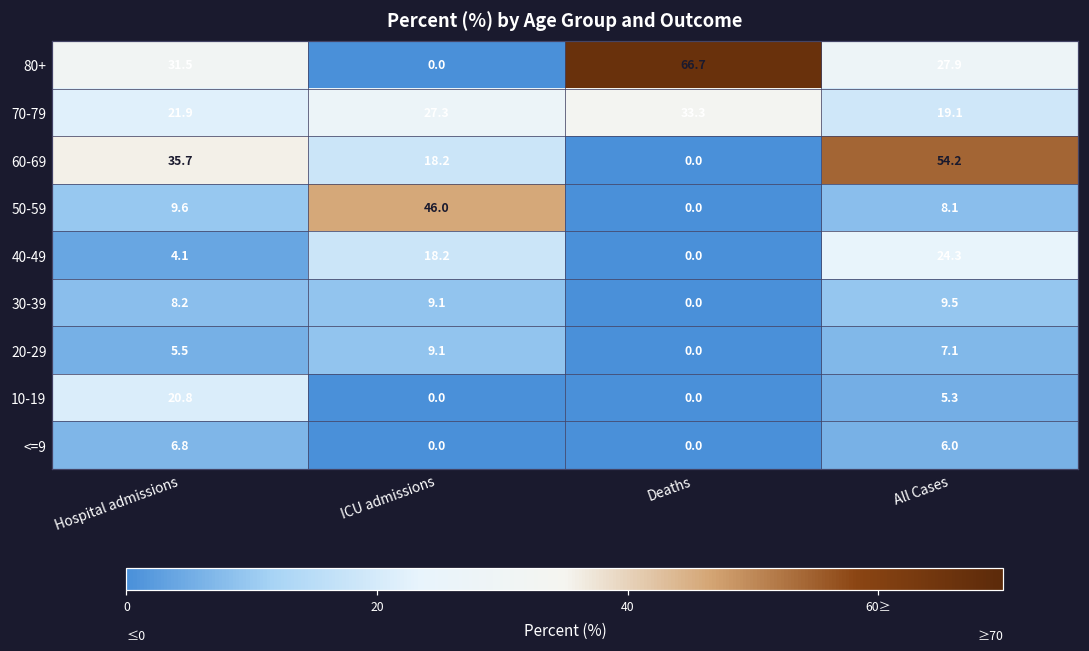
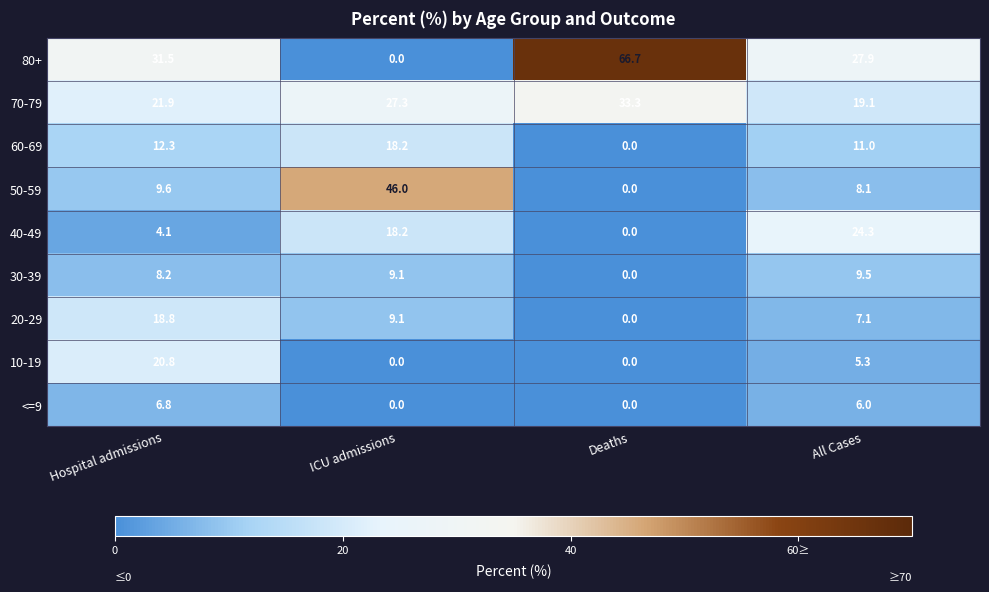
60-69, Hospital admissions: 35.7 -> 12.3
60-69, All Cases: 54.2 -> 11.0
20-29, Hospital admissions: 5.5 -> 18.8
